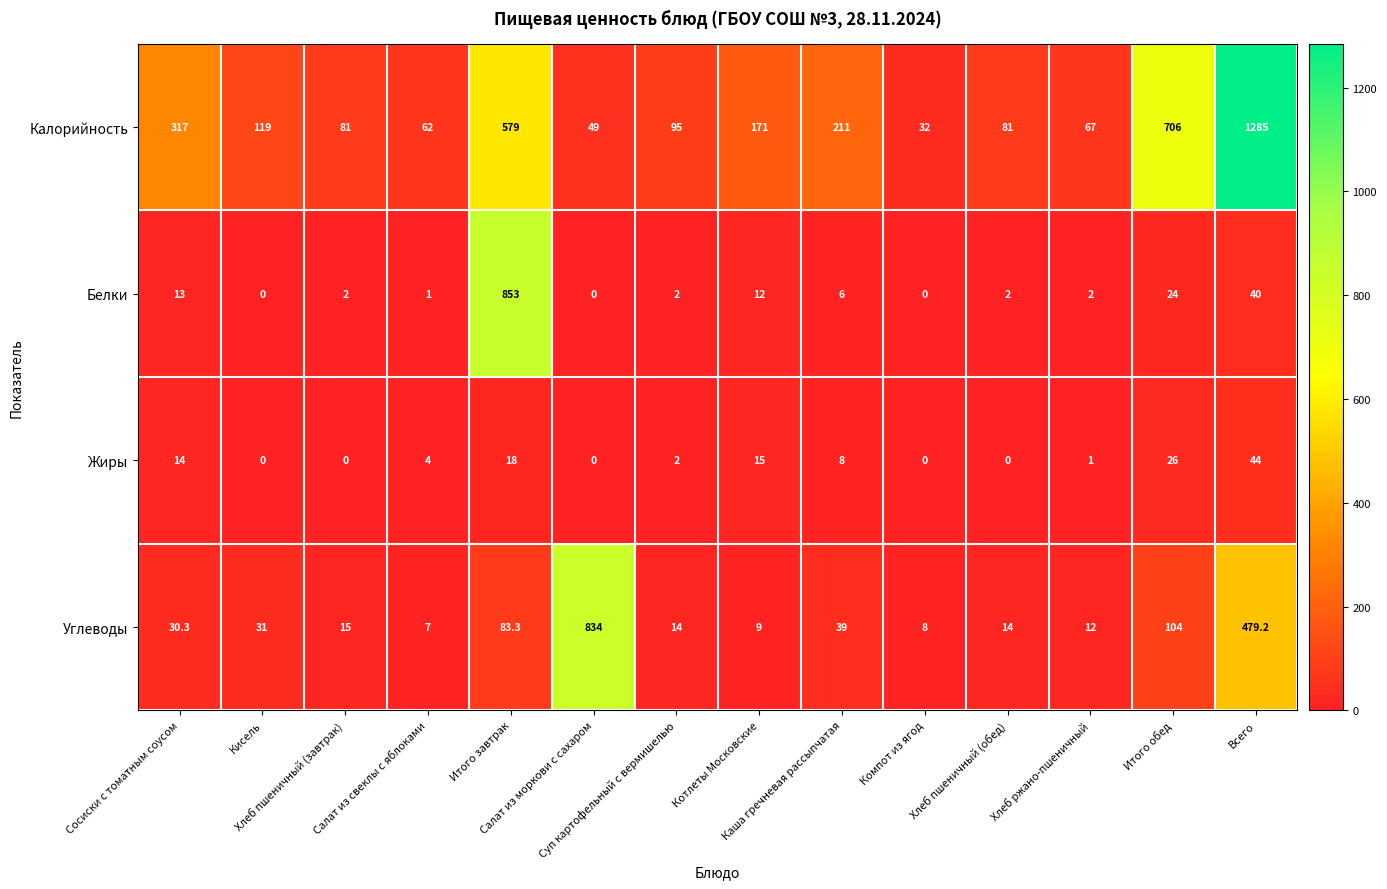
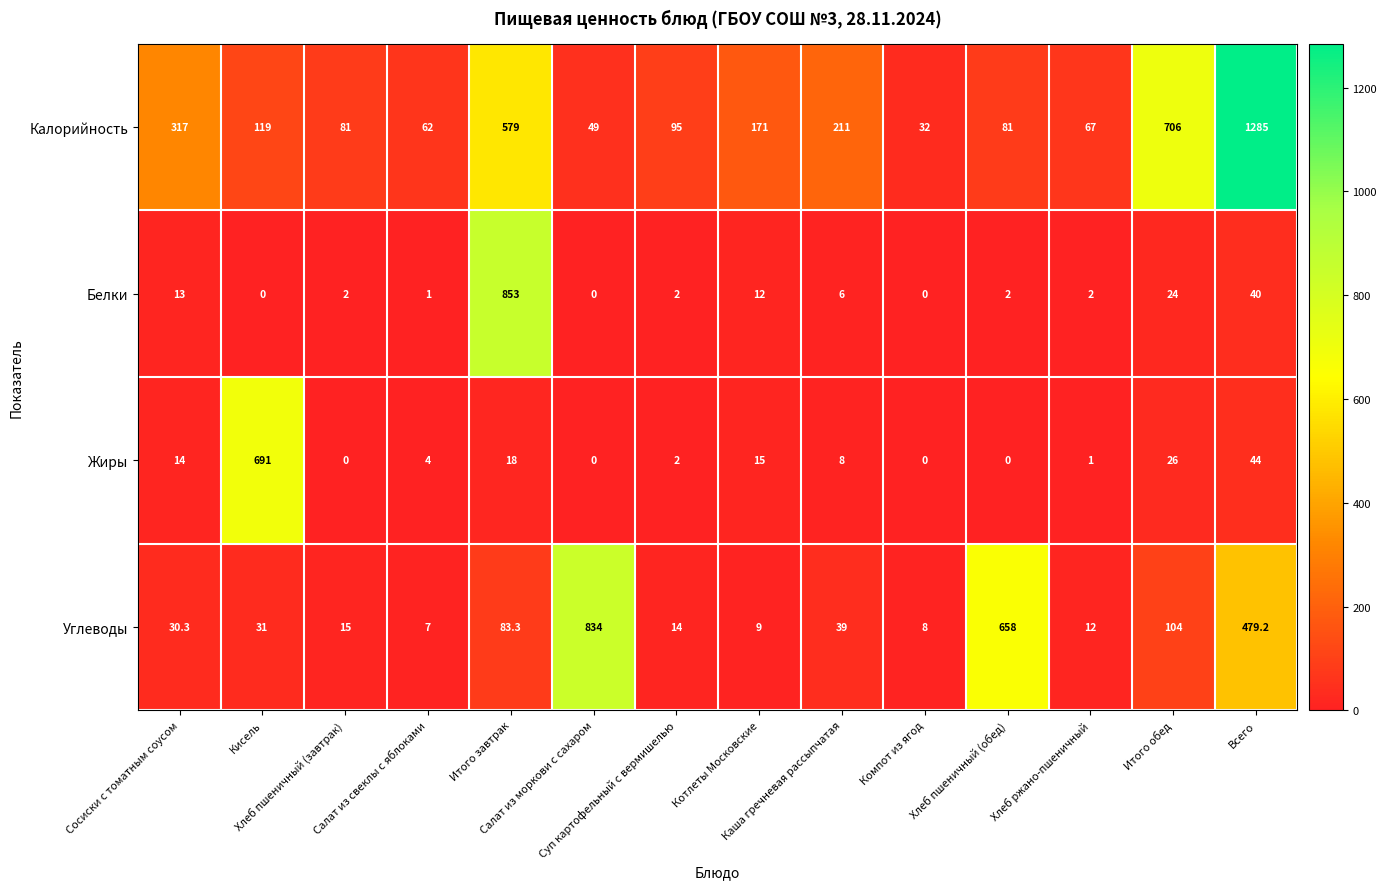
Жиры, Кисель: 0 -> 691
Углеводы, Хлеб пшеничный (обед): 14 -> 658
